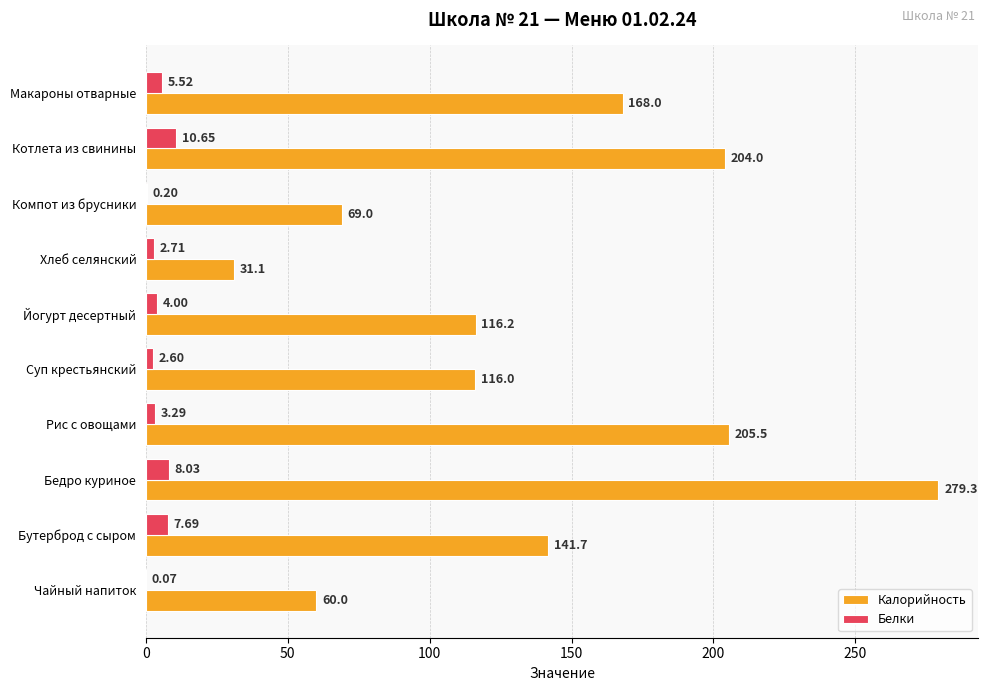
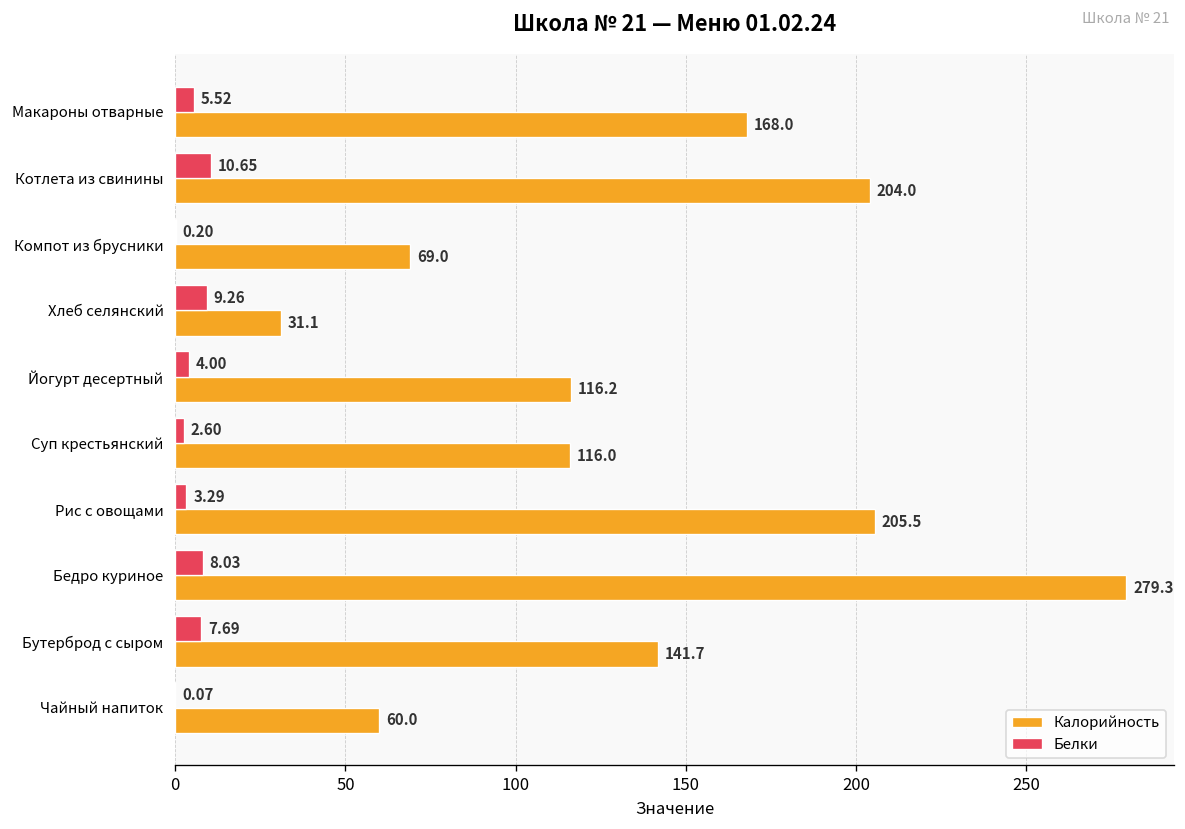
Белки, Хлеб селянский: 2.71 -> 9.26
